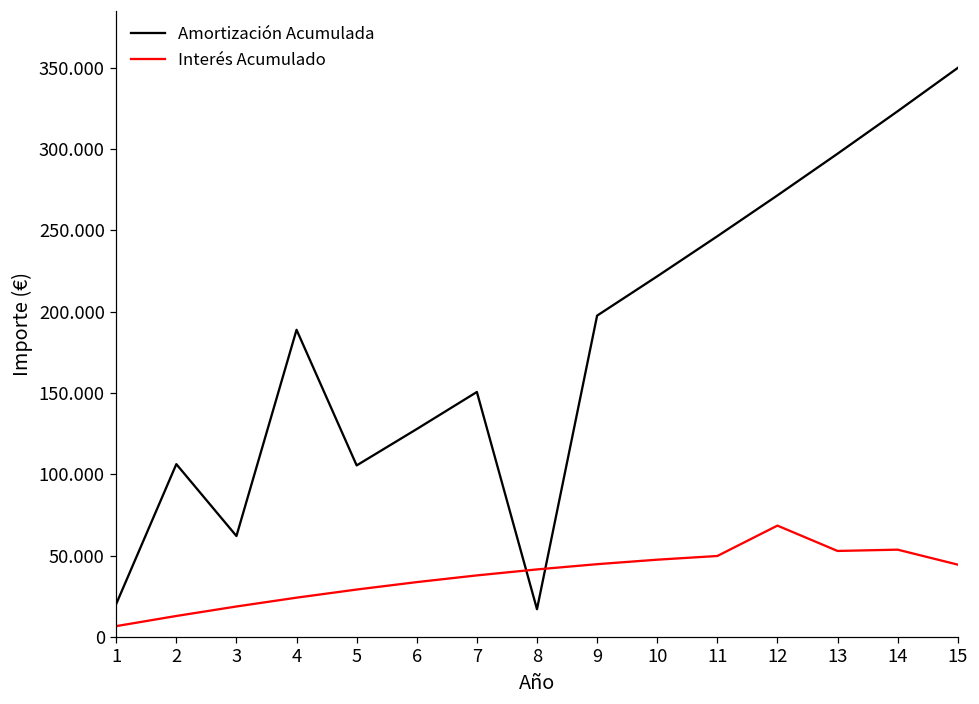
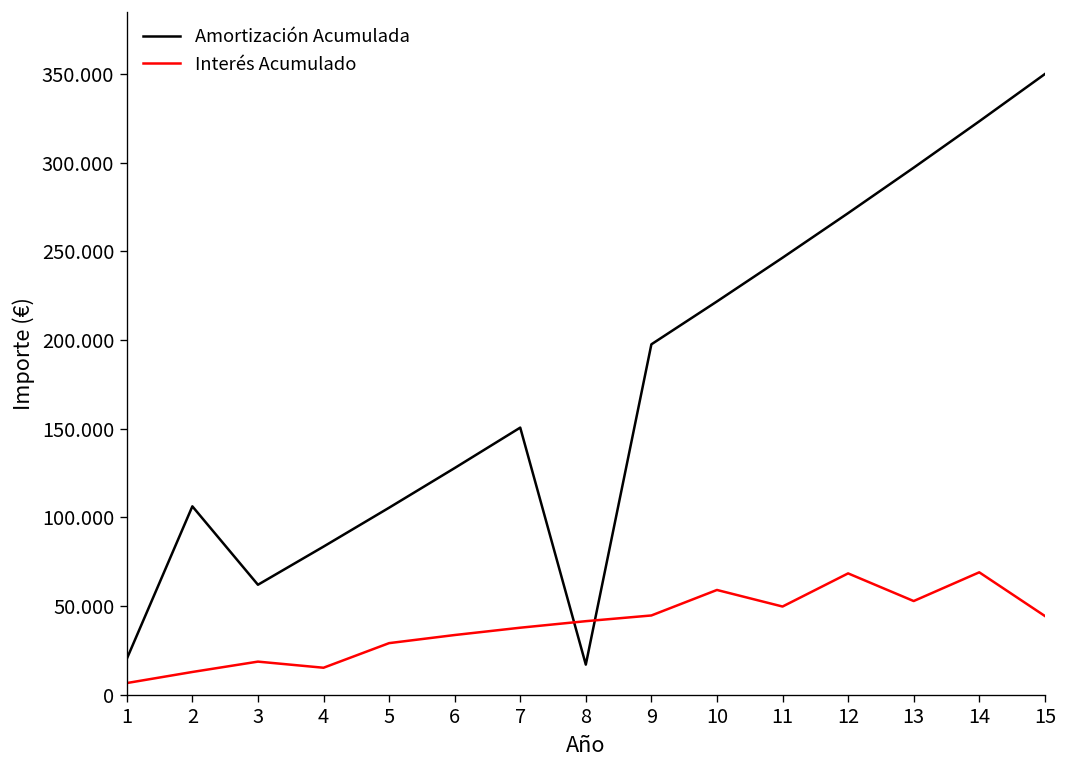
Amortización Acumulada, 4: 189 -> 84
Interés Acumulado, 4: 24 -> 15
Interés Acumulado, 10: 48 -> 59
Interés Acumulado, 14: 54 -> 69
